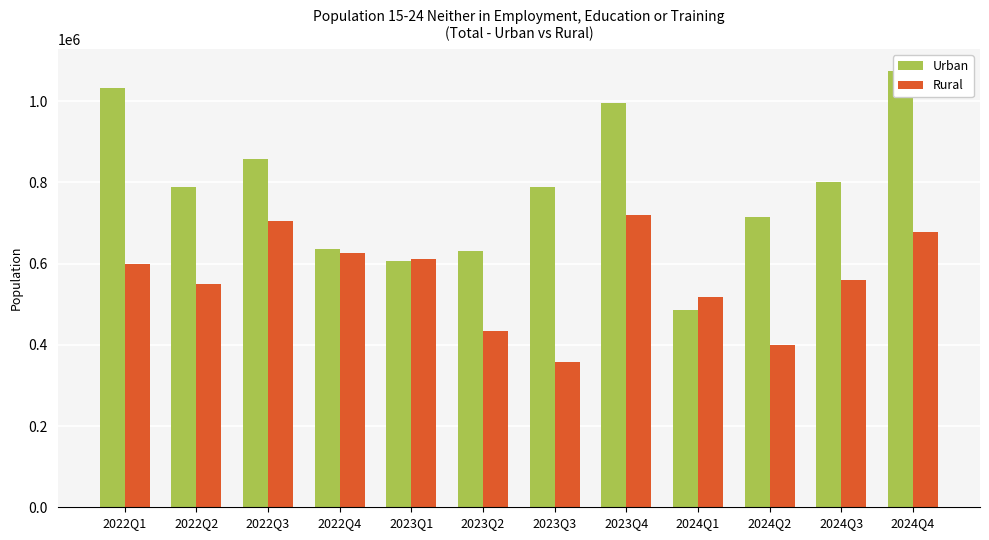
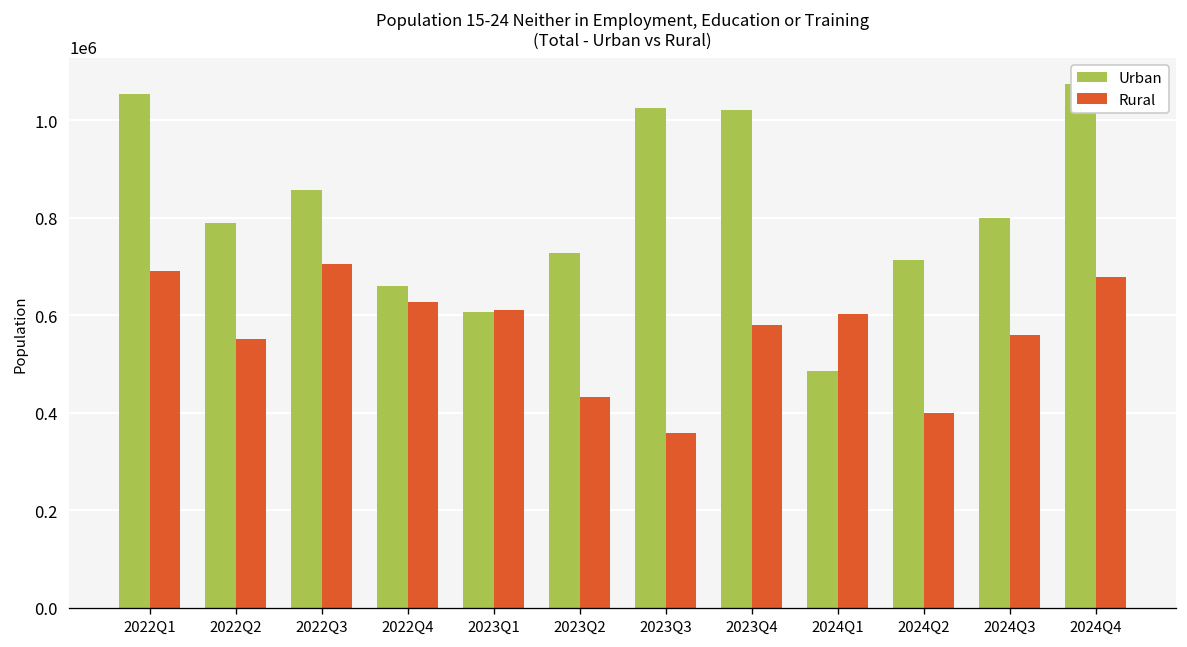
Urban, 2022Q1: 1030000 -> 1050000
Rural, 2022Q1: 600000 -> 690000
Urban, 2022Q4: 640000 -> 660000
Urban, 2023Q2: 630000 -> 730000
Urban, 2023Q3: 790000 -> 1030000
Urban, 2023Q4: 1000000 -> 1020000
Rural, 2023Q4: 720000 -> 580000
Rural, 2024Q1: 520000 -> 600000
